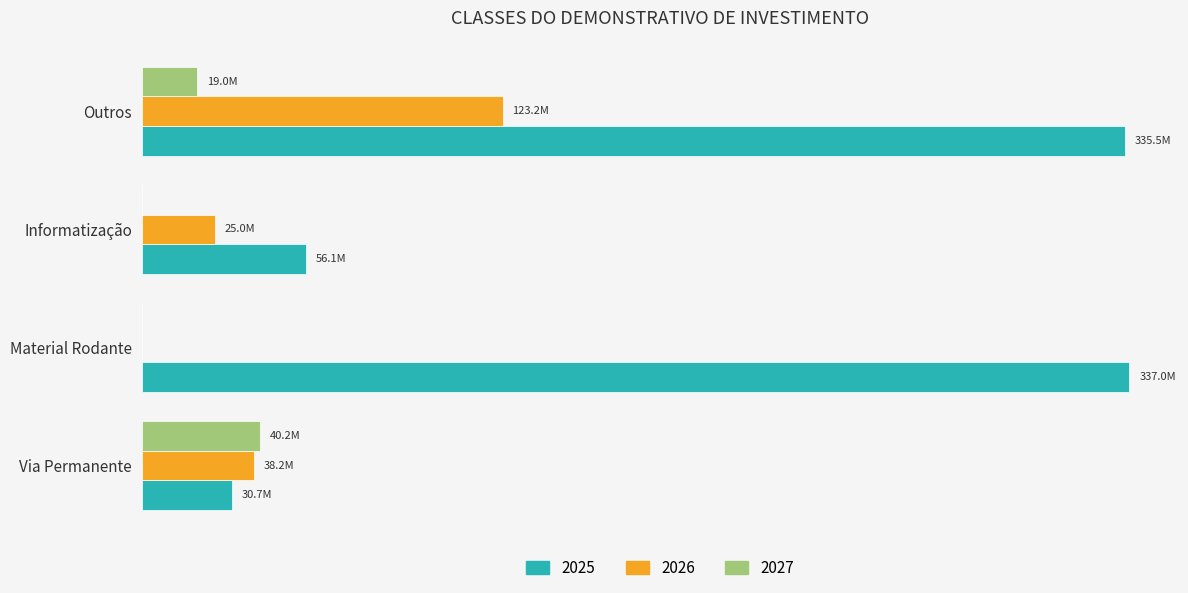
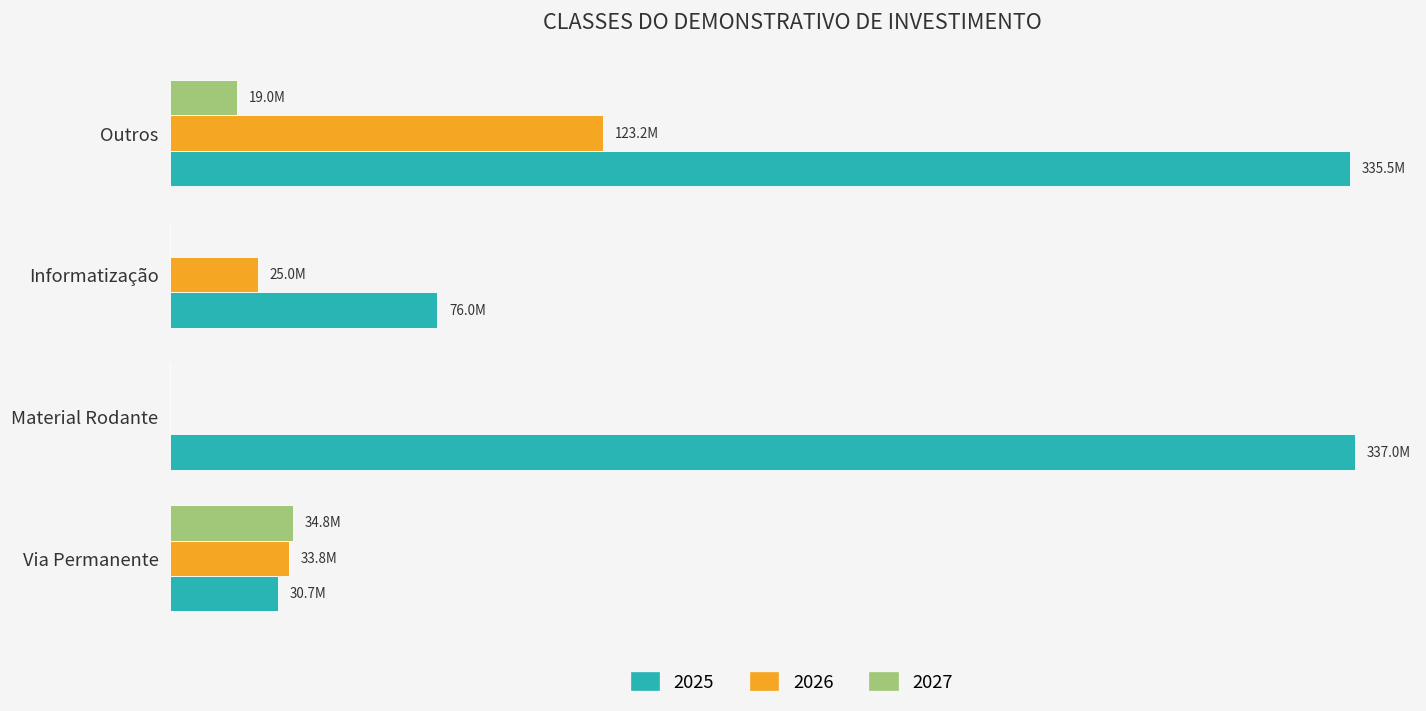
2025, Informatização: 56.1M -> 76.0M
2027, Via Permanente: 40.2M -> 34.8M
2026, Via Permanente: 38.2M -> 33.8M
